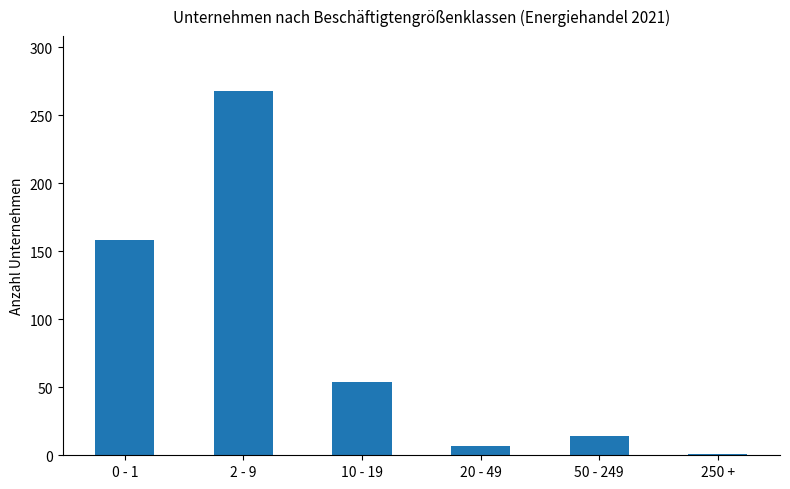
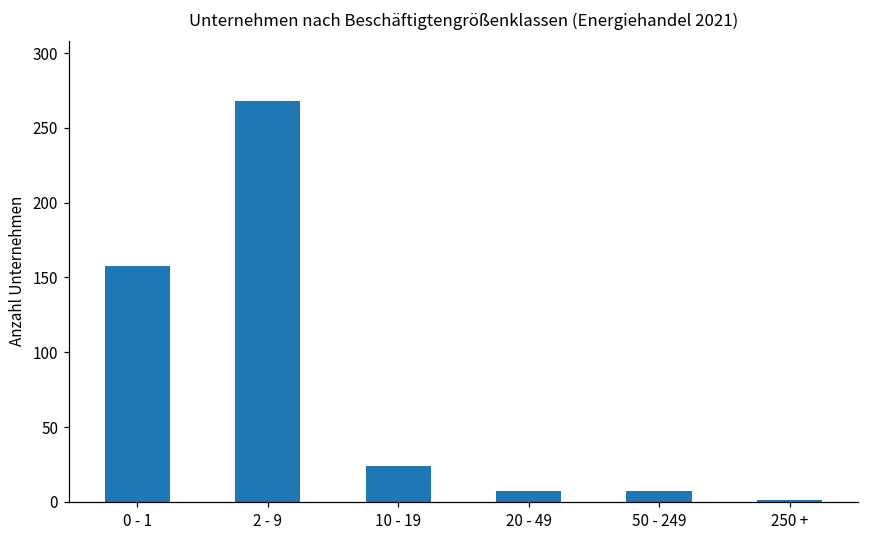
10 - 19: 54 -> 24
50 - 249: 14 -> 7
